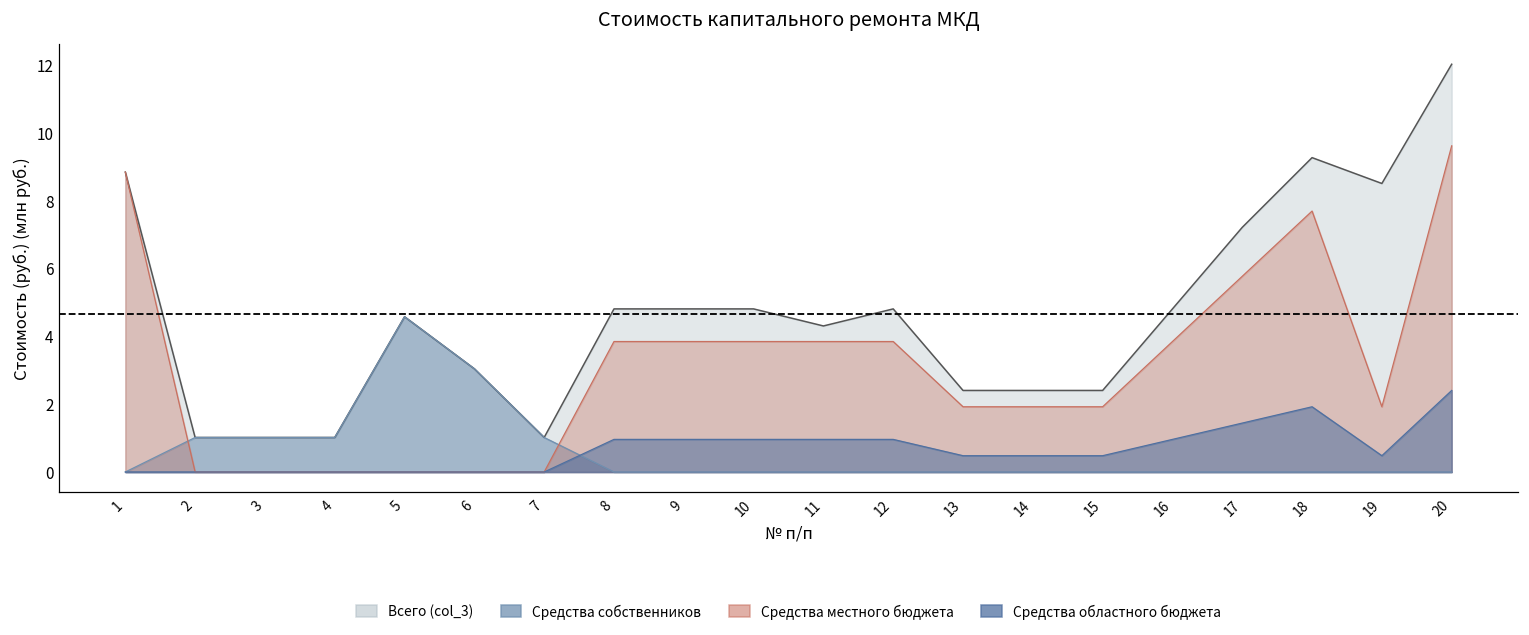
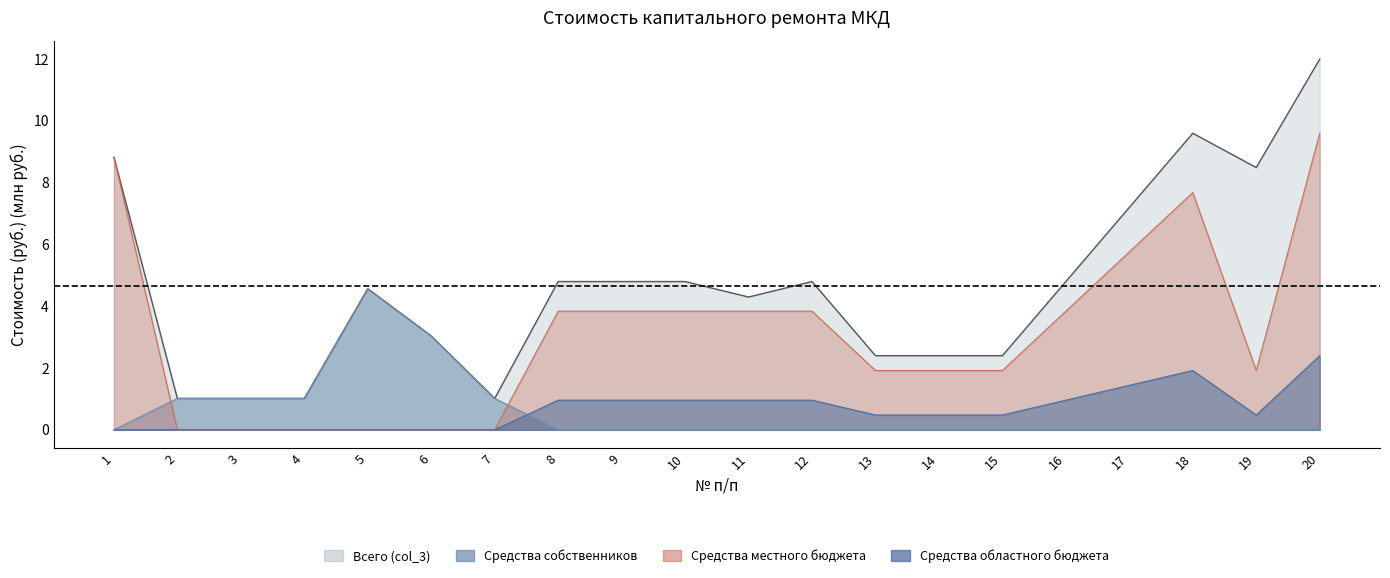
Всего (col_3), 18: 9.3 -> 9.6
